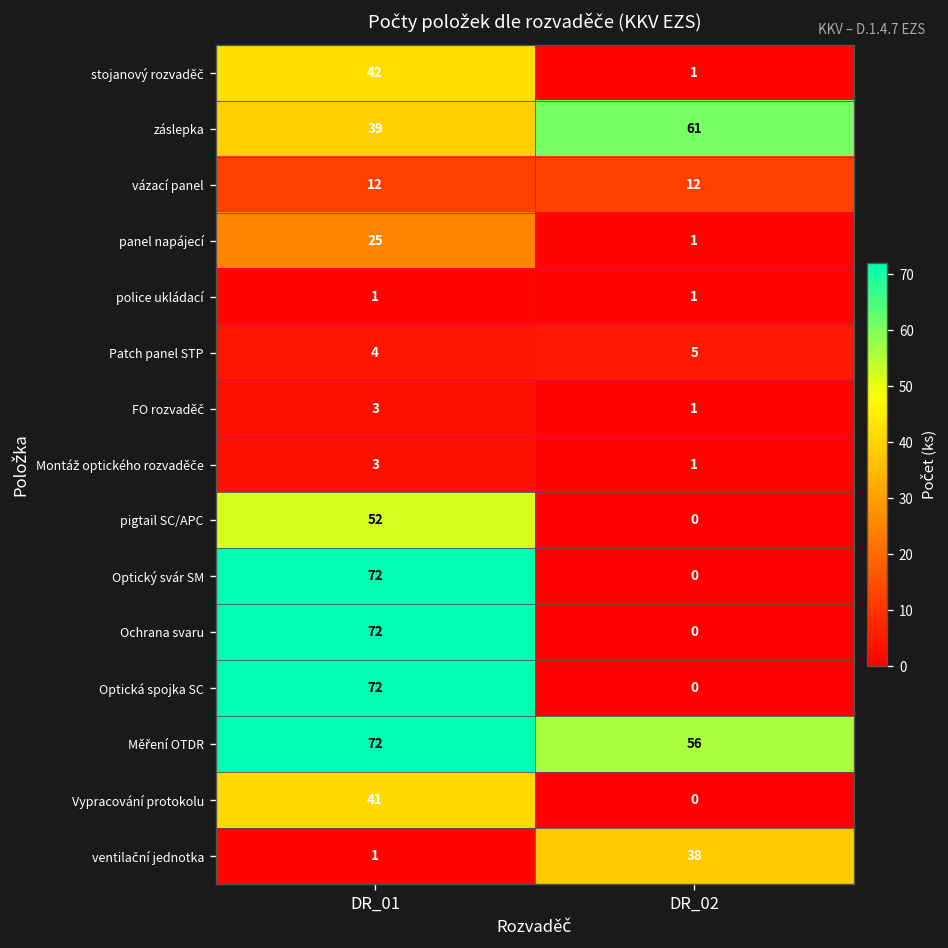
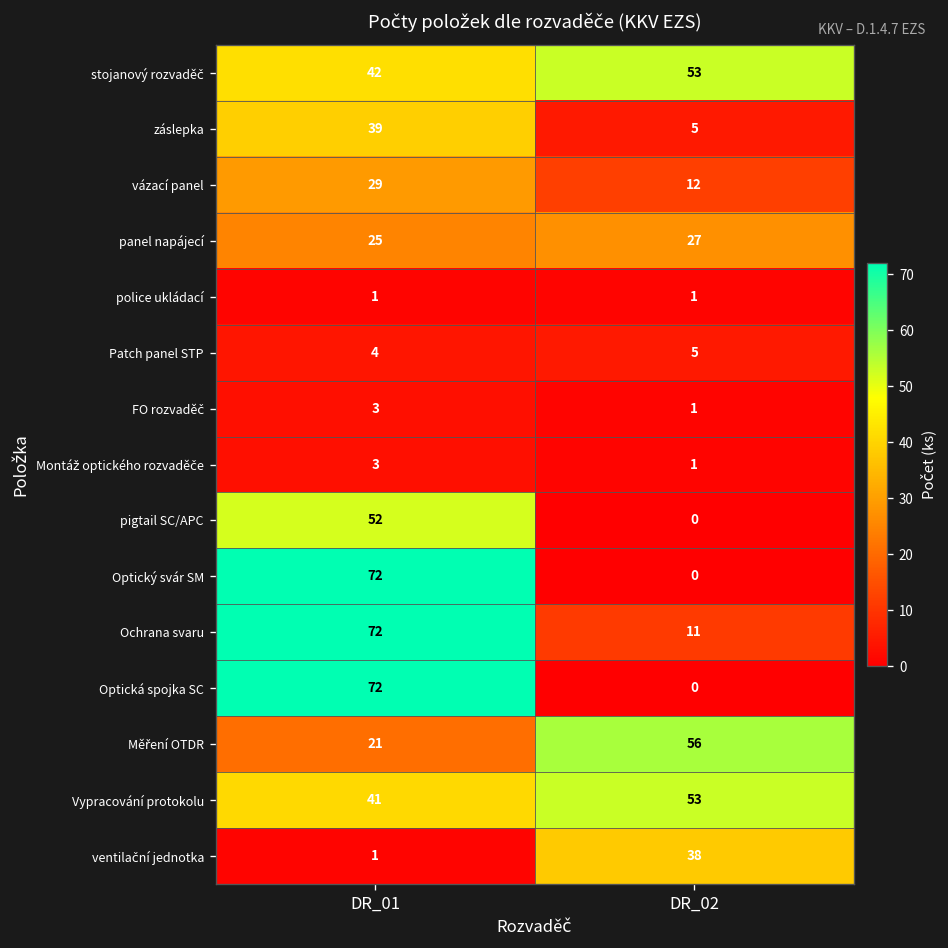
stojanový rozvaděč, DR_02: 1 -> 53
záslepka, DR_02: 61 -> 5
vázací panel, DR_01: 12 -> 29
panel napájecí, DR_02: 1 -> 27
Ochrana svaru, DR_02: 0 -> 11
Měření OTDR, DR_01: 72 -> 21
Vypracování protokolu, DR_02: 0 -> 53
